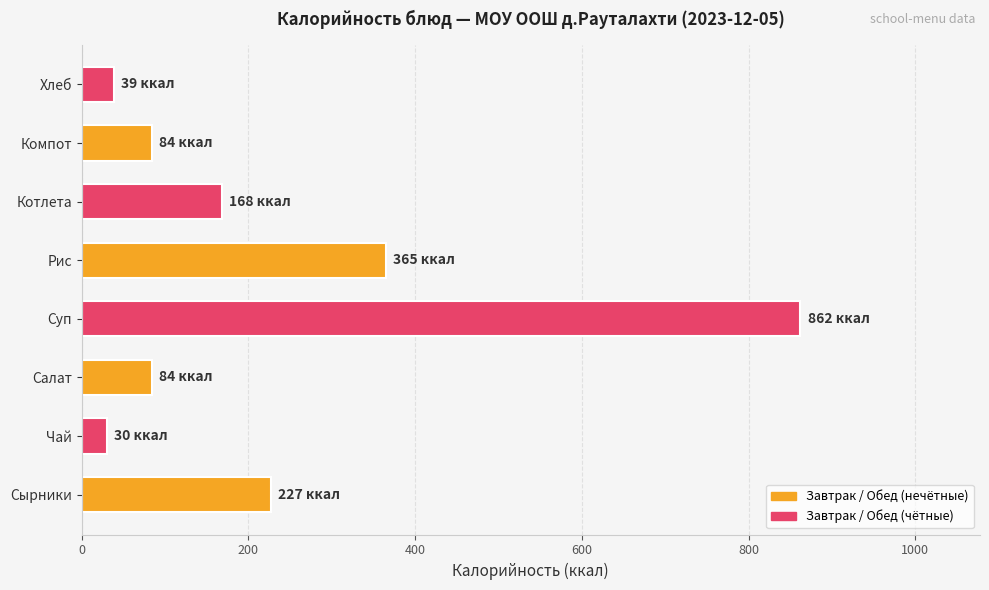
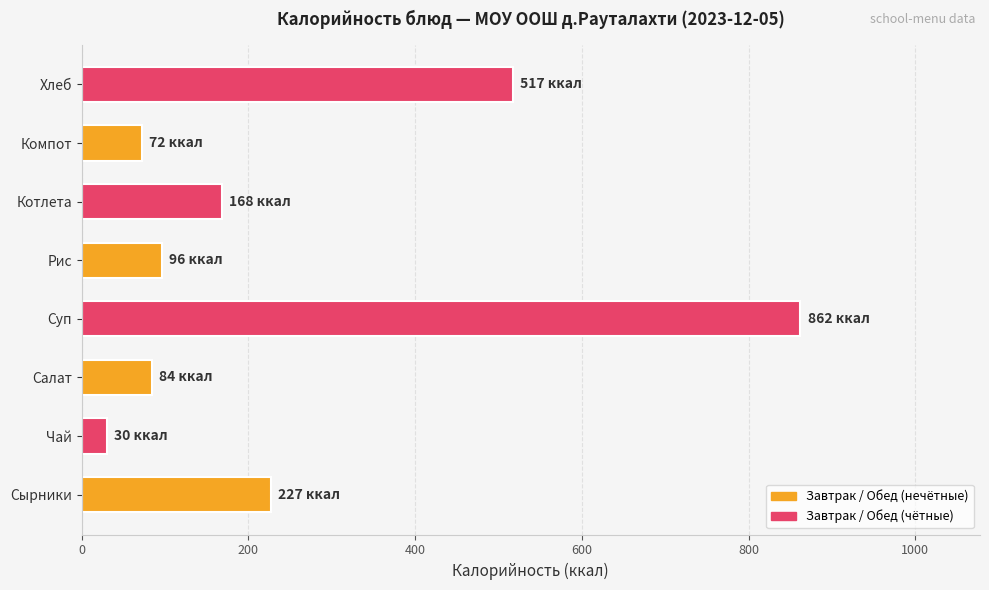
Хлеб: 39 -> 517
Компот: 84 -> 72
Рис: 365 -> 96
